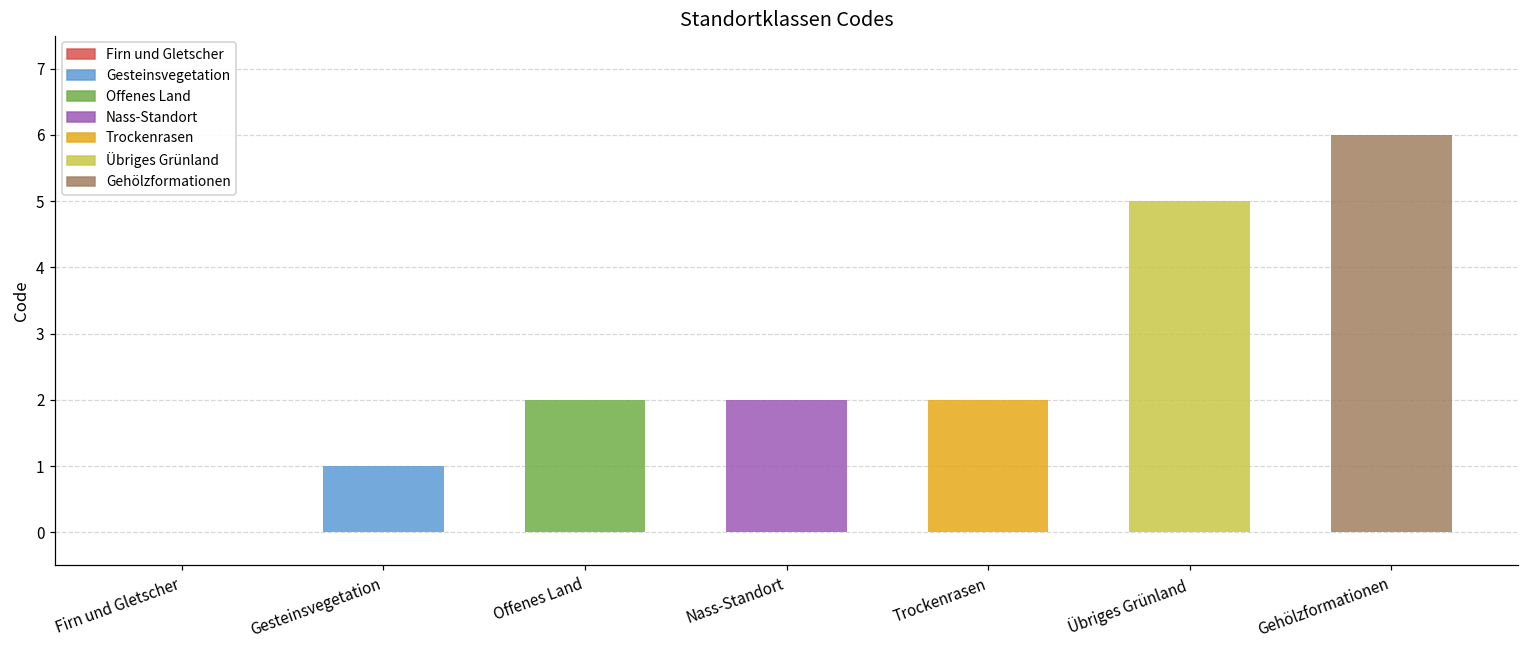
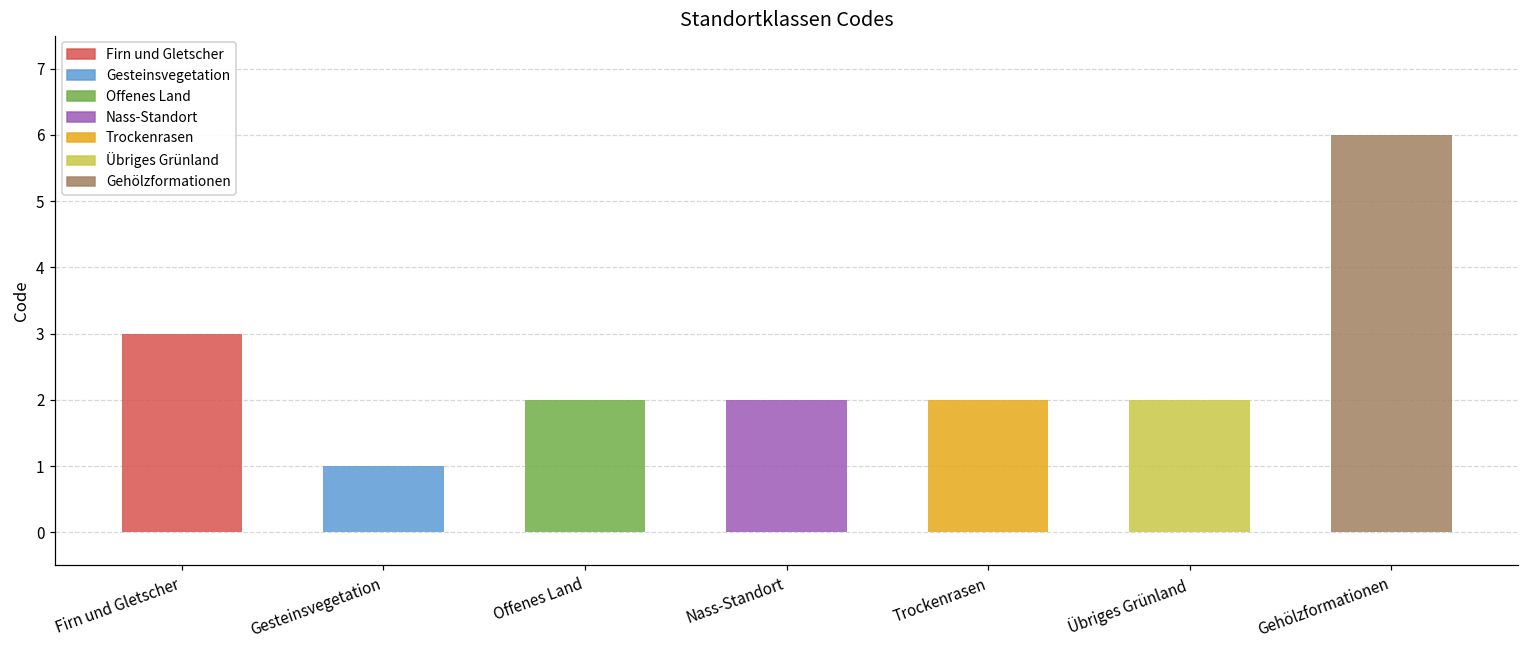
Firn und Gletscher: 0 -> 3
Übriges Grünland: 5 -> 2
